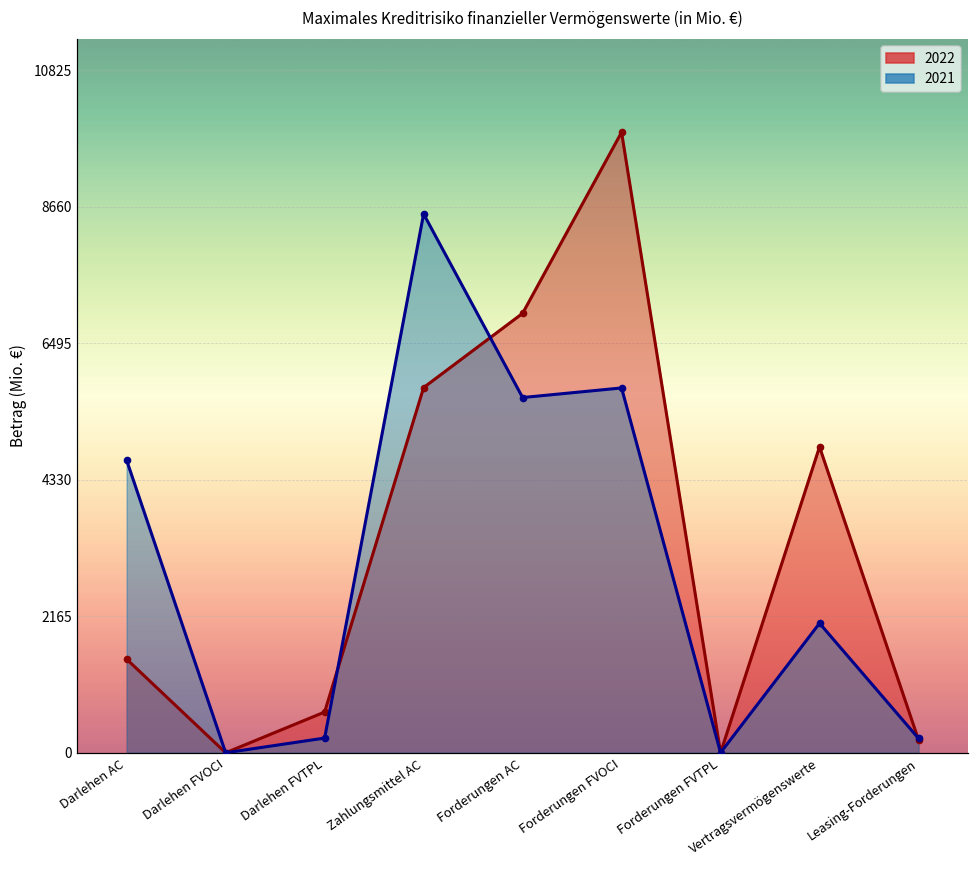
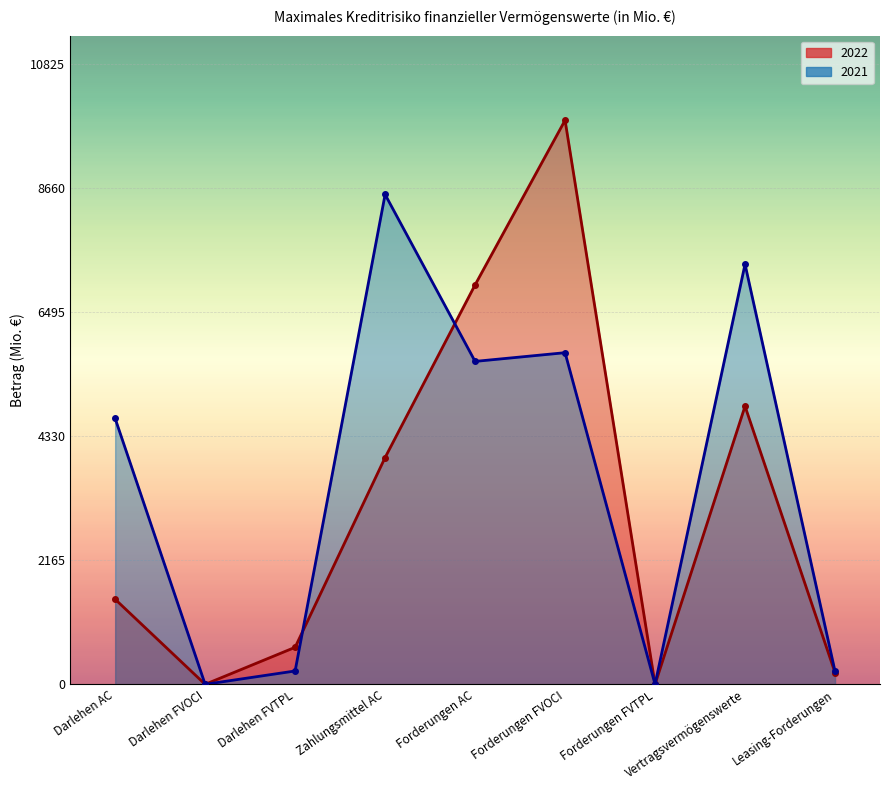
2022, Zahlungsmittel AC: 5800 -> 4000
2021, Vertragsvermögenswerte: 2100 -> 7300
